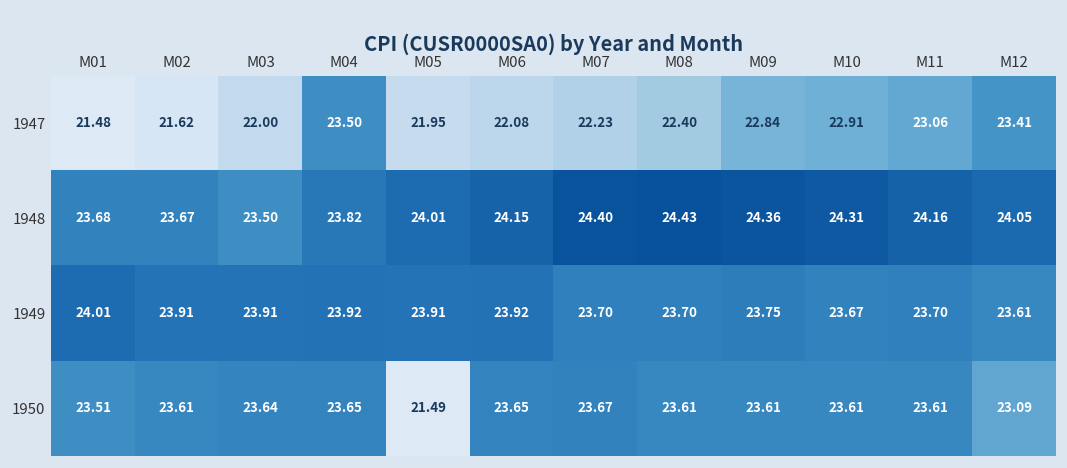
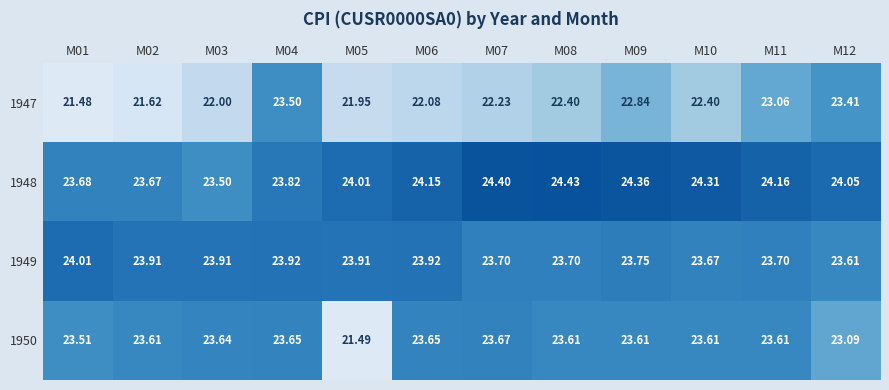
1947, M10: 22.91 -> 22.40
